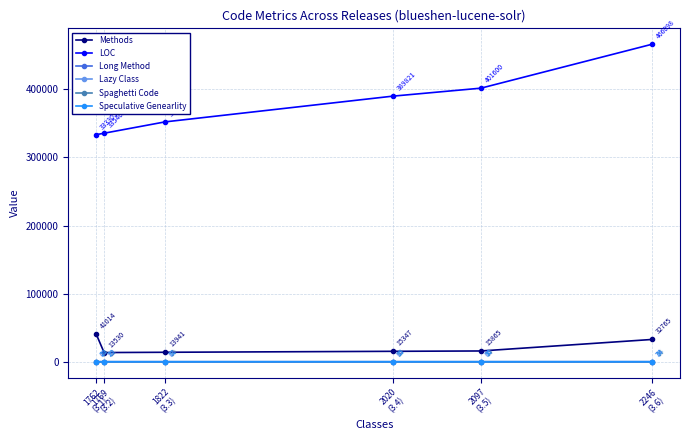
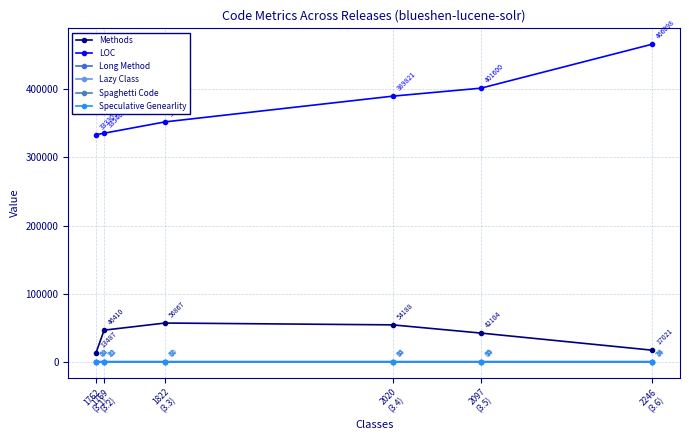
Methods, 1762 (3.1): 41014 -> 13487
Methods, 1769 (3.2): 13530 -> 46410
Methods, 1822 (3.3): 13941 -> 56867
Methods, 2020 (3.4): 15347 -> 54188
Methods, 2097 (3.5): 15865 -> 42104
Methods, 2246 (3.6): 32765 -> 17021
